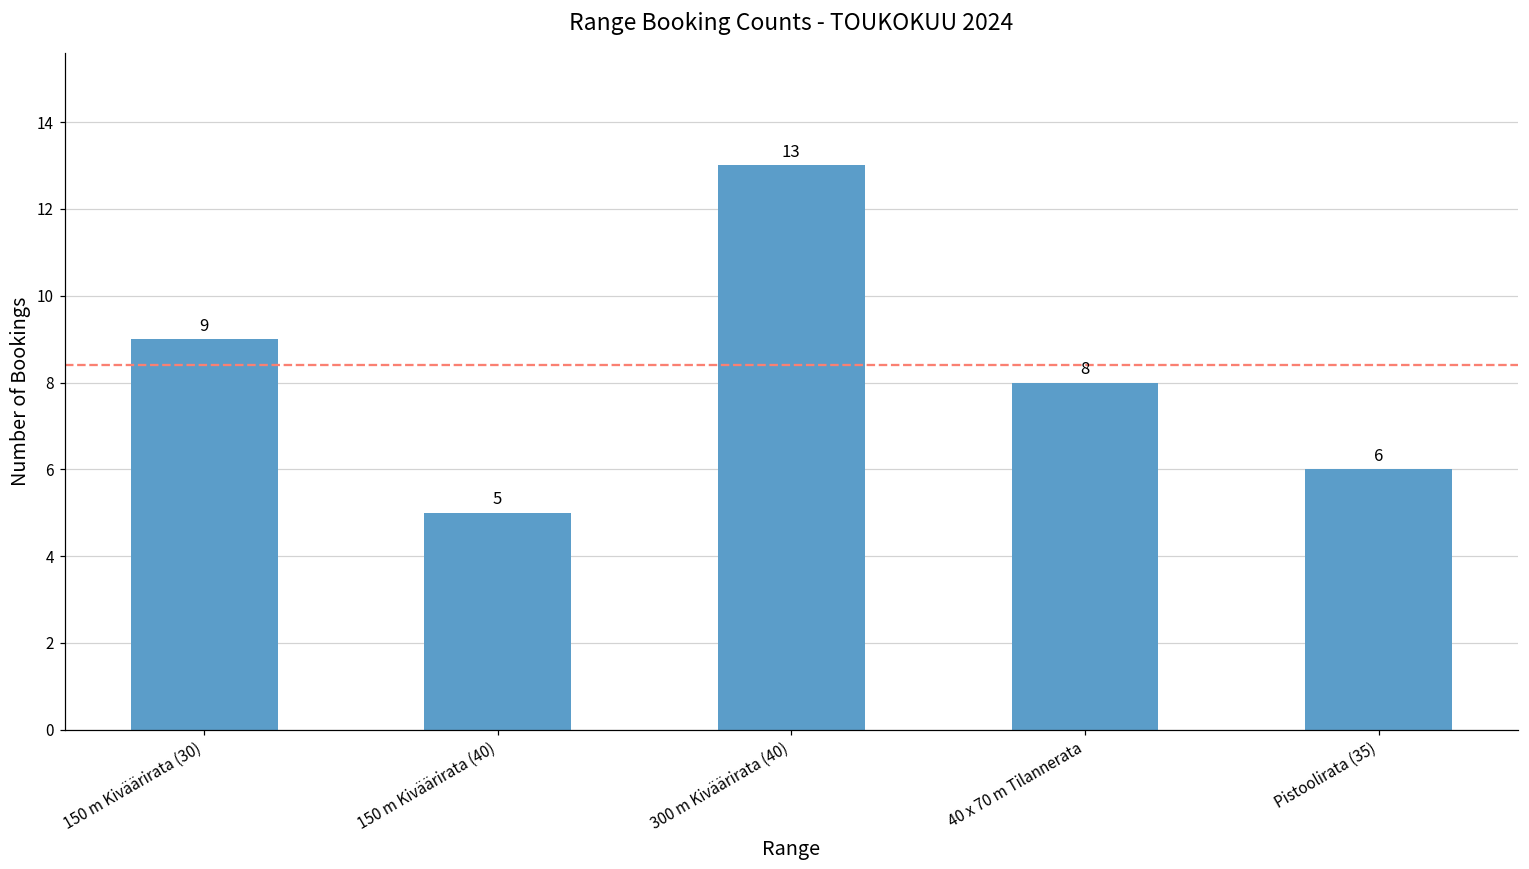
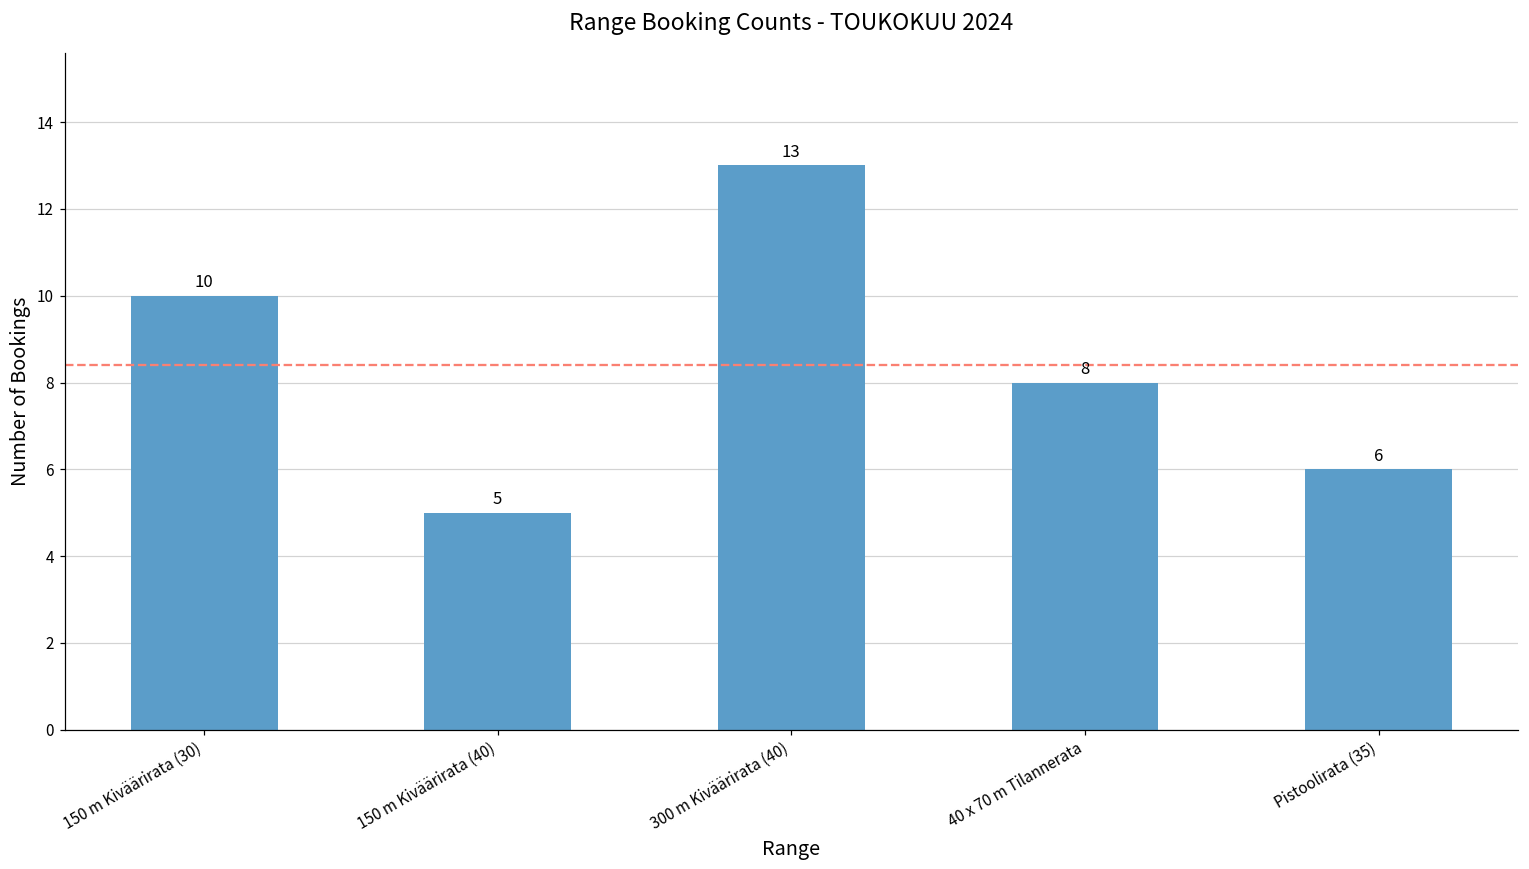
150 m Kiväärirata (30): 9 -> 10
